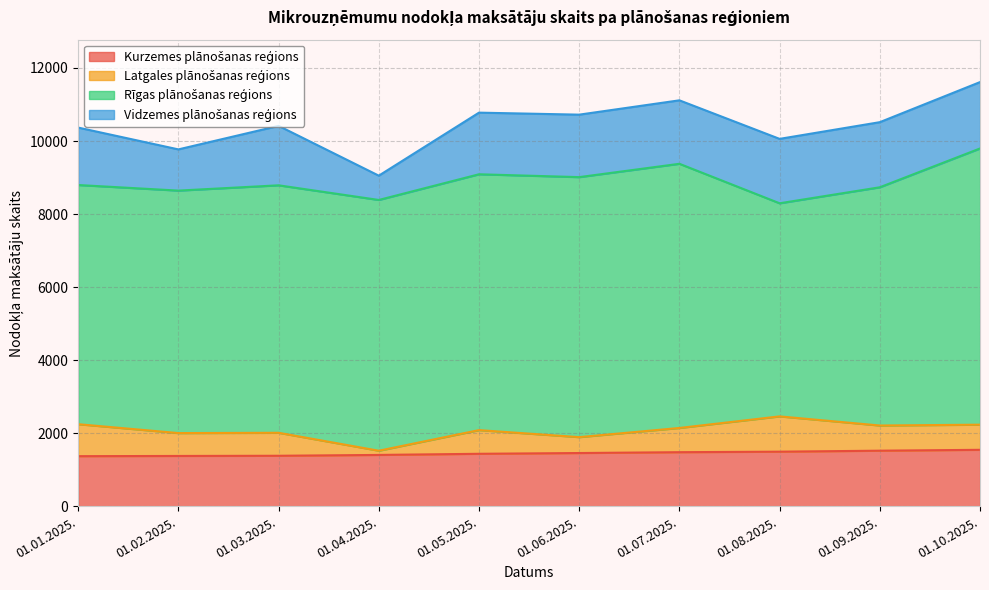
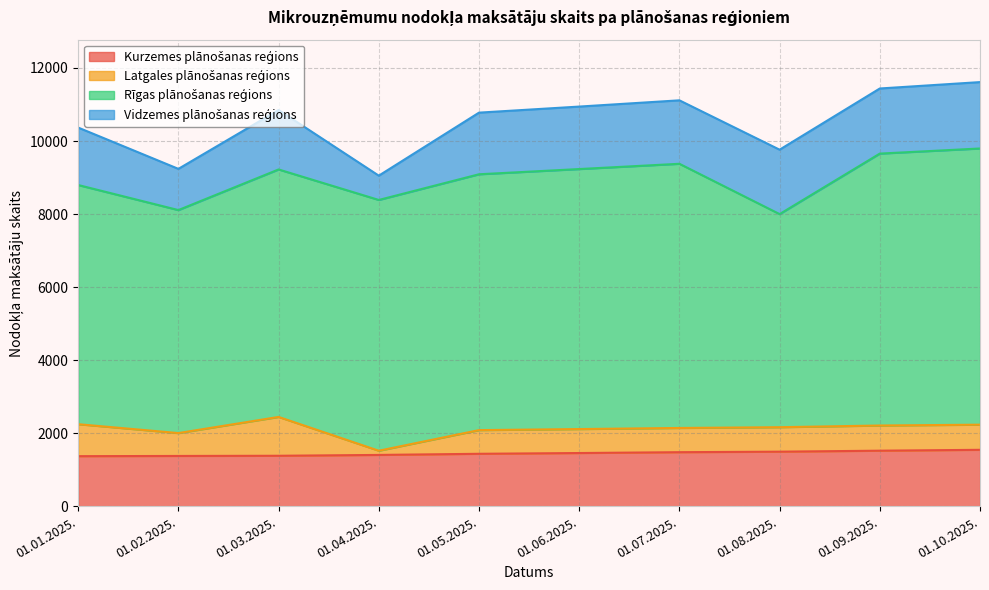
Rīgas plānošanas reģions, 01.02.2025.: 6600 -> 6100
Latgales plānošanas reģions, 01.03.2025.: 600 -> 1100
Latgales plānošanas reģions, 01.06.2025.: 400 -> 700
Latgales plānošanas reģions, 01.08.2025.: 1000 -> 700
Rīgas plānošanas reģions, 01.09.2025.: 6500 -> 7400
